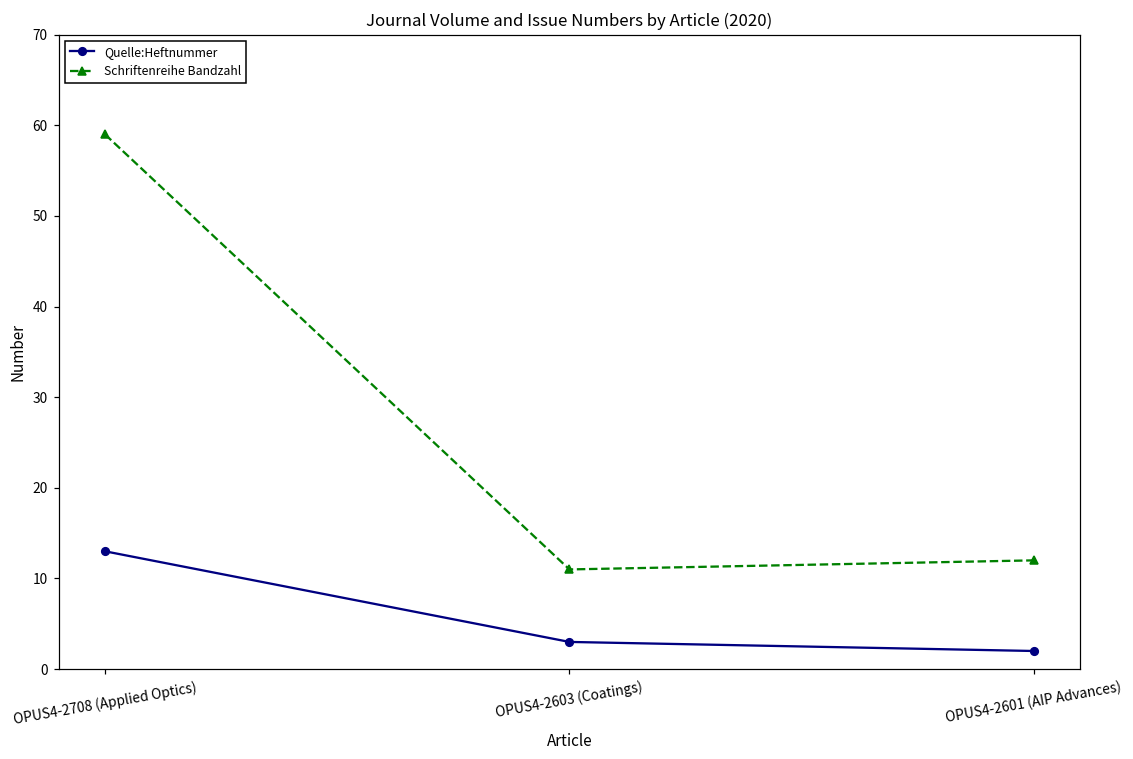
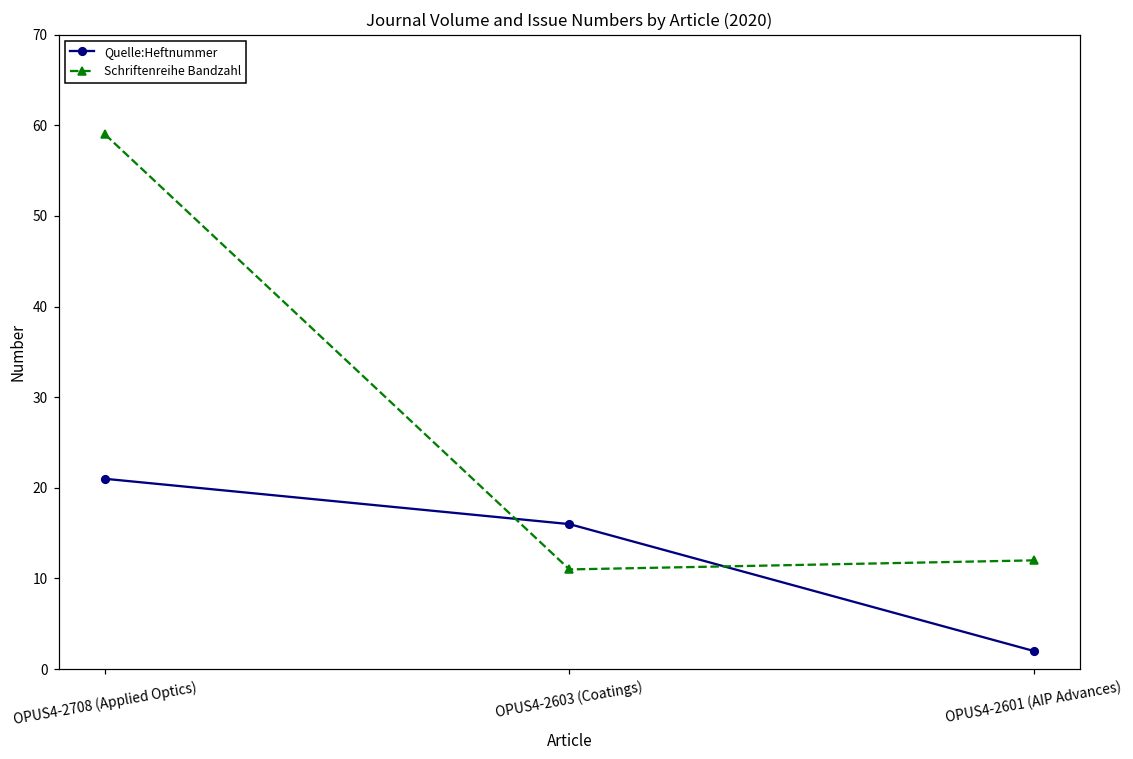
Quelle:Heftnummer, OPUS4-2708 (Applied Optics): 13 -> 21
Quelle:Heftnummer, OPUS4-2603 (Coatings): 3 -> 16
